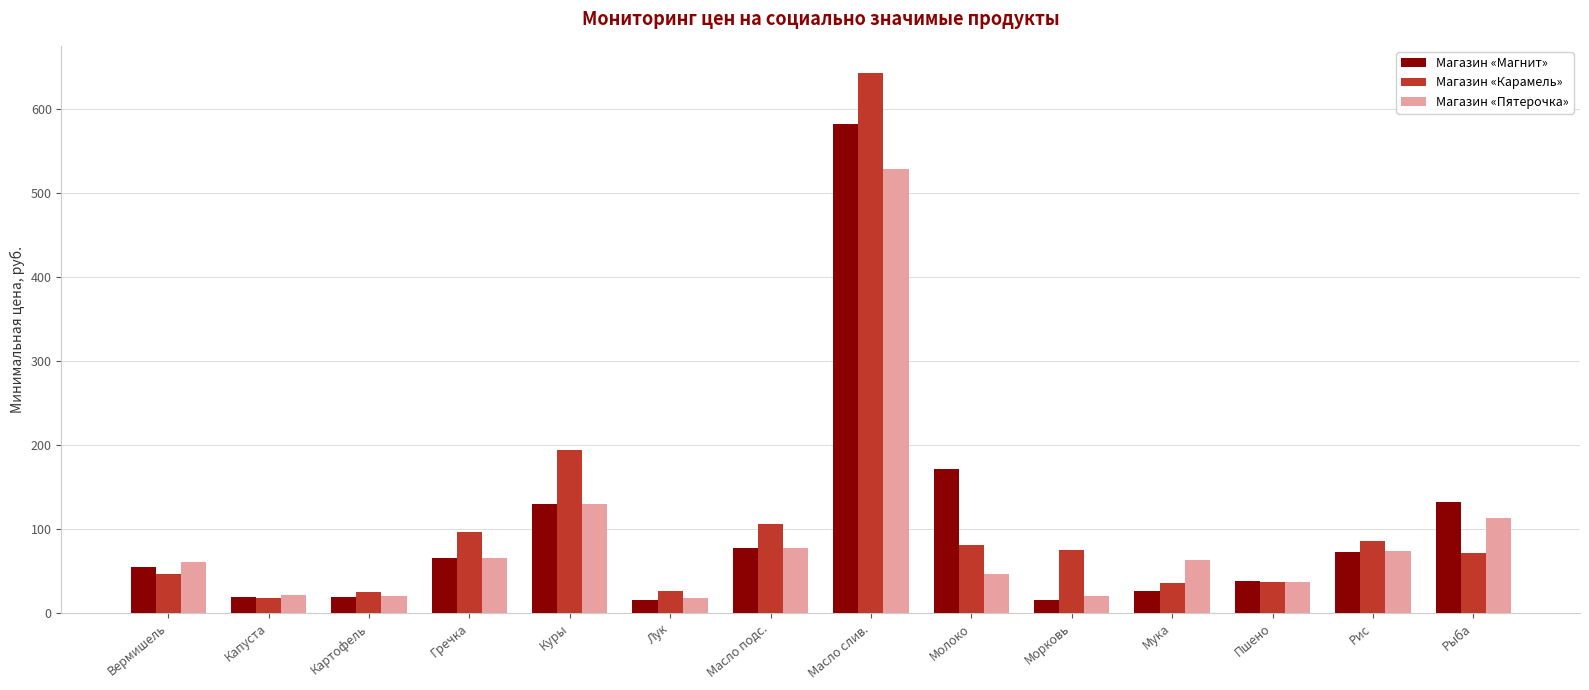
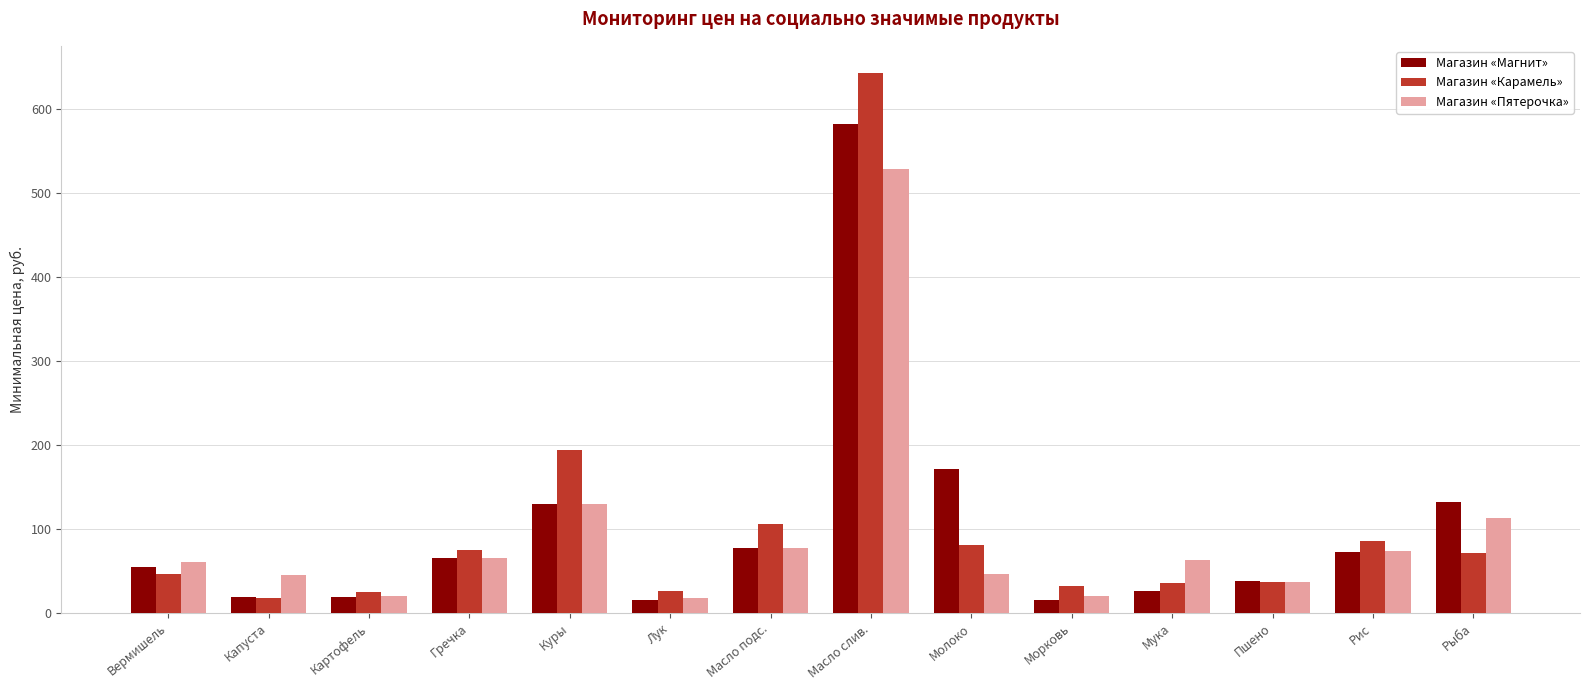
Магазин «Пятерочка», Капуста: 20 -> 50
Магазин «Карамель», Гречка: 100 -> 80
Магазин «Карамель», Морковь: 70 -> 30
